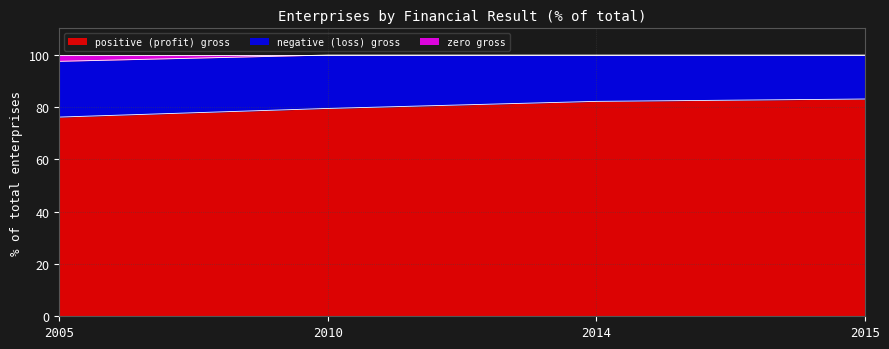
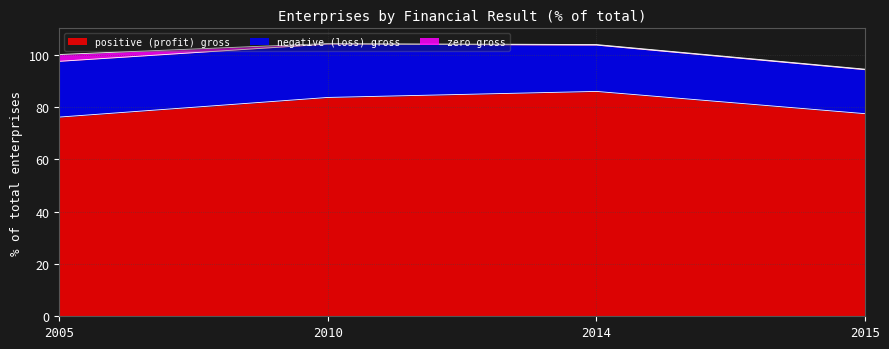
positive (profit) gross, 2010: 79 -> 84
positive (profit) gross, 2014: 82 -> 86
positive (profit) gross, 2015: 83 -> 77
